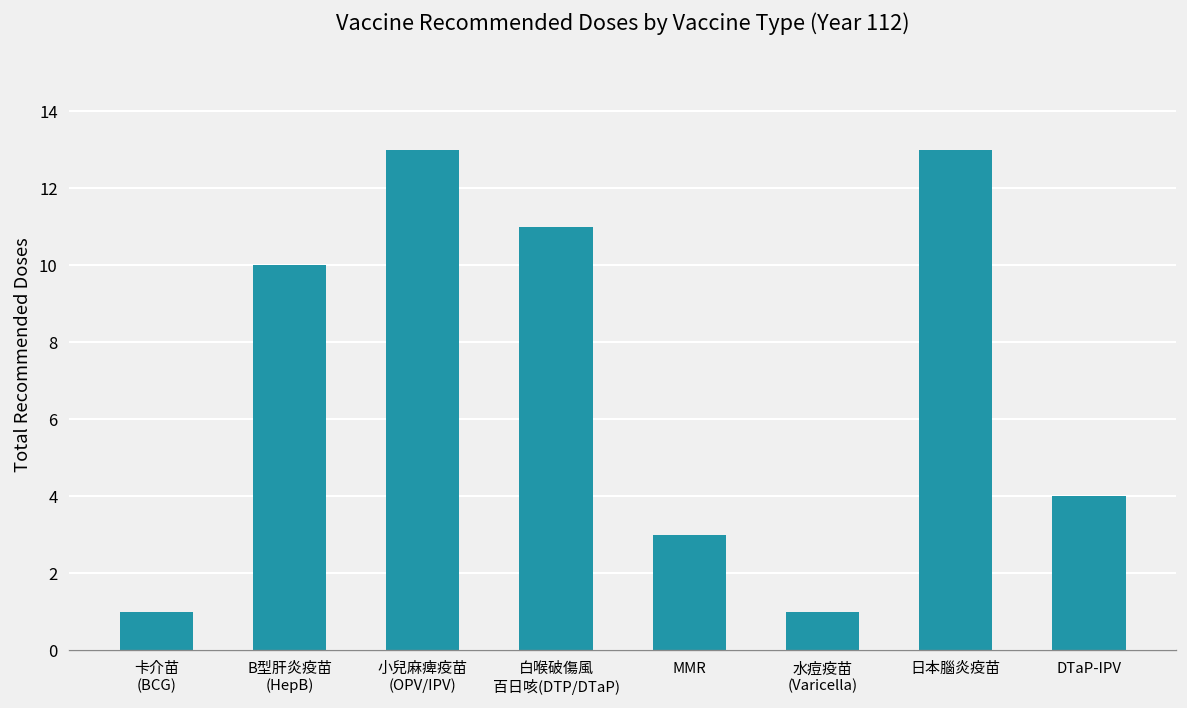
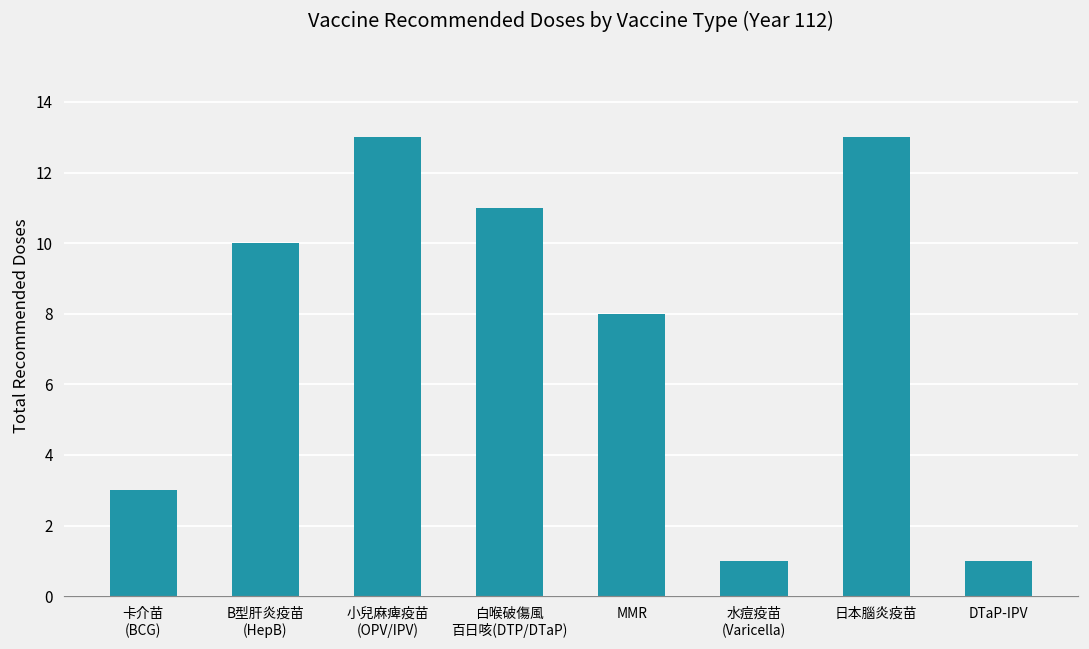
卡介苗 (BCG): 1 -> 3
MMR: 3 -> 8
DTaP-IPV: 4 -> 1
